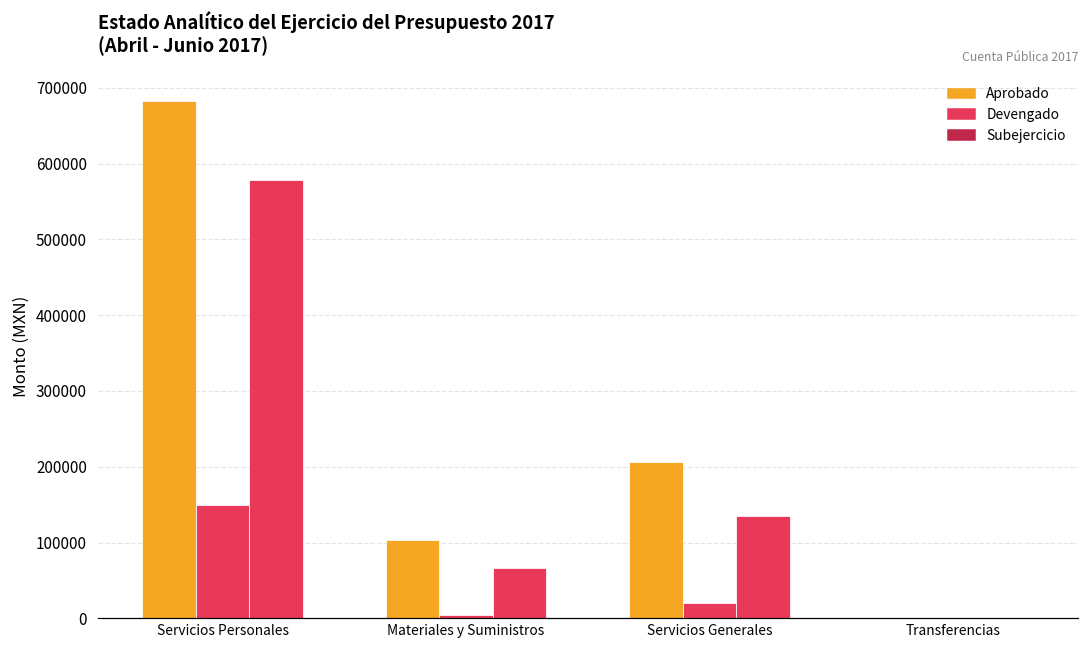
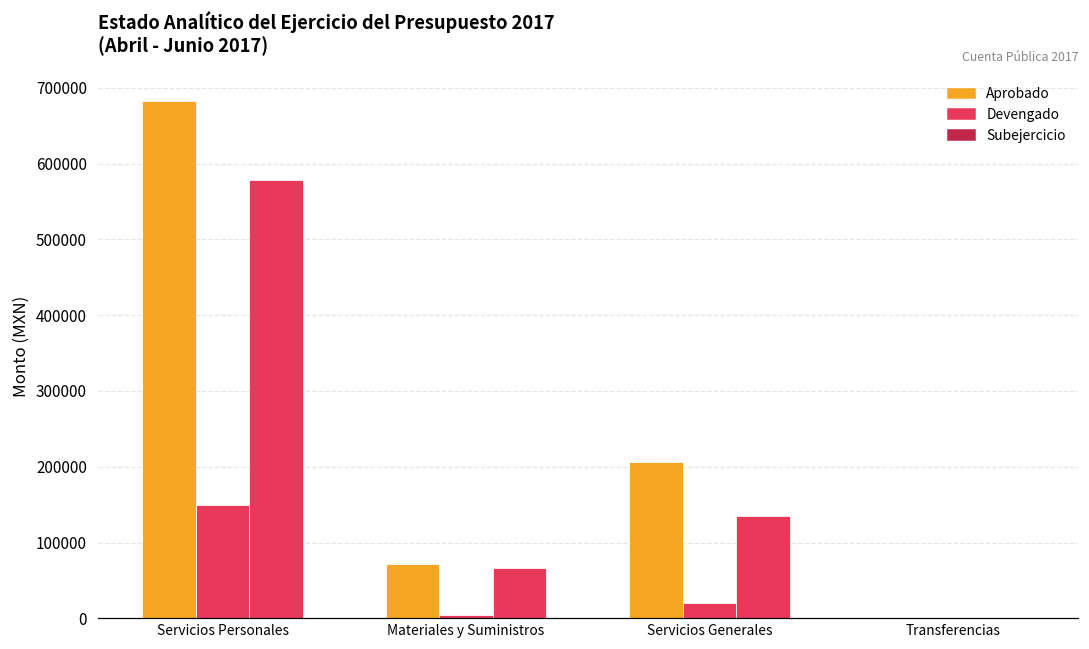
Aprobado, Materiales y Suministros: 100000 -> 70000
